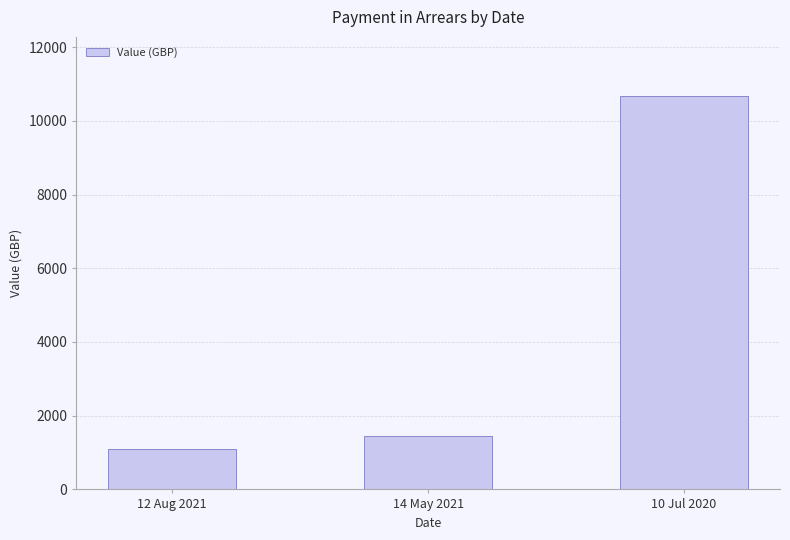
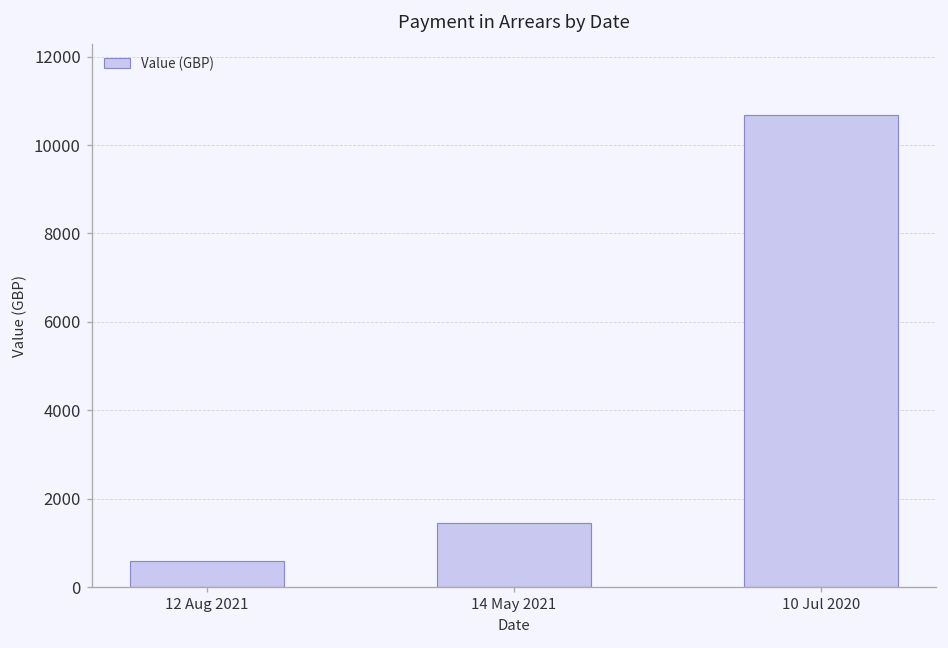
12 Aug 2021: 1100 -> 600
